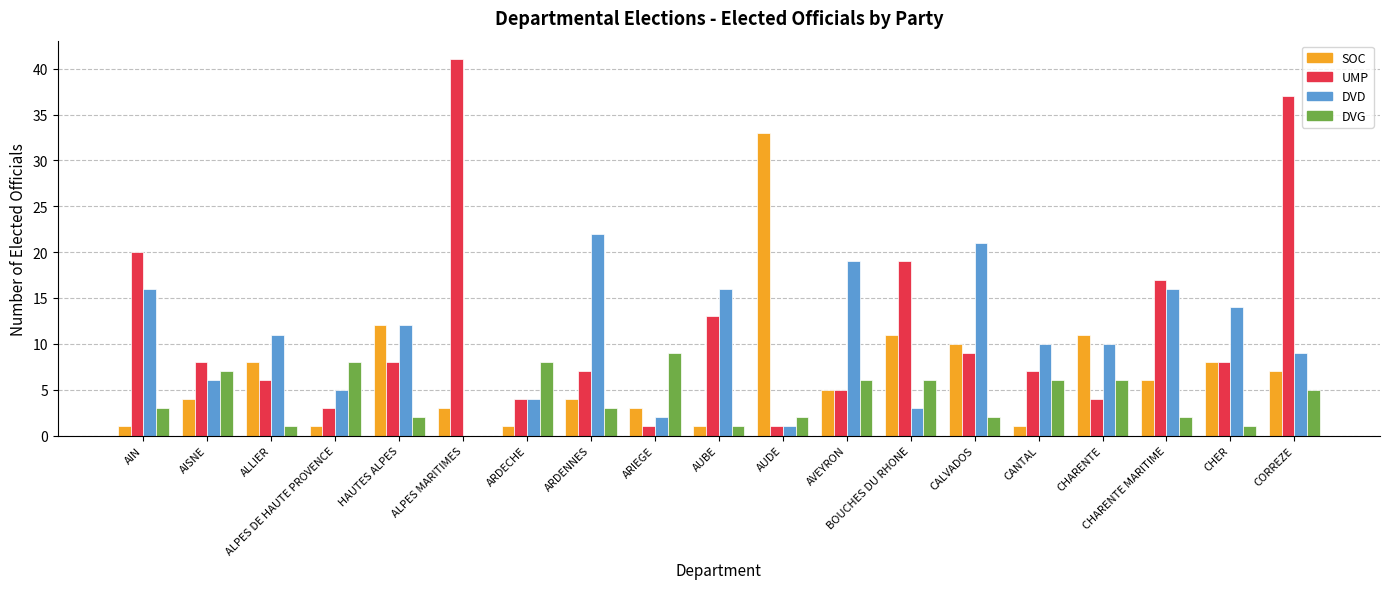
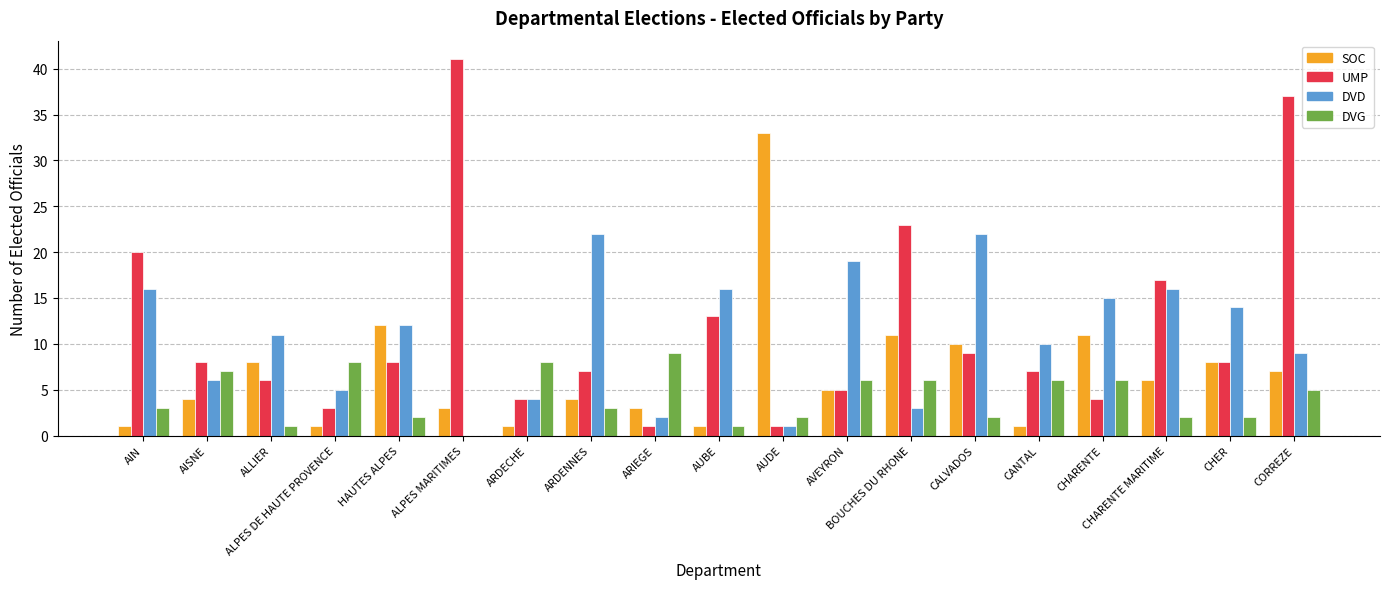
UMP, BOUCHES DU RHONE: 19 -> 23
DVD, CALVADOS: 21 -> 22
DVD, CHARENTE: 10 -> 15
DVG, CHER: 1 -> 2
